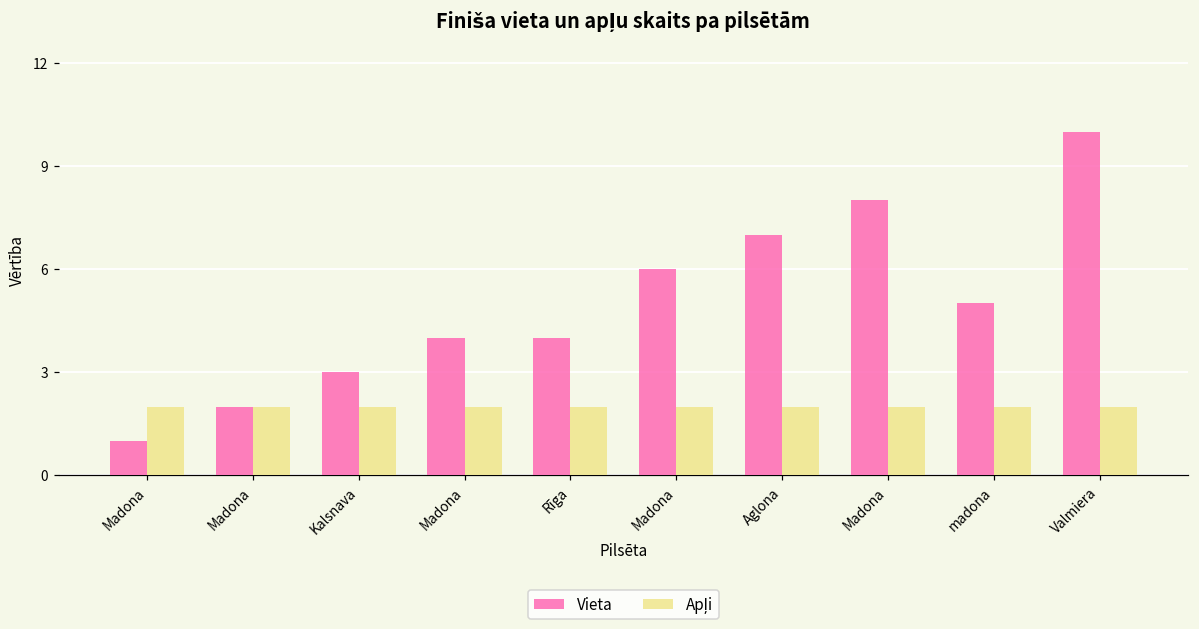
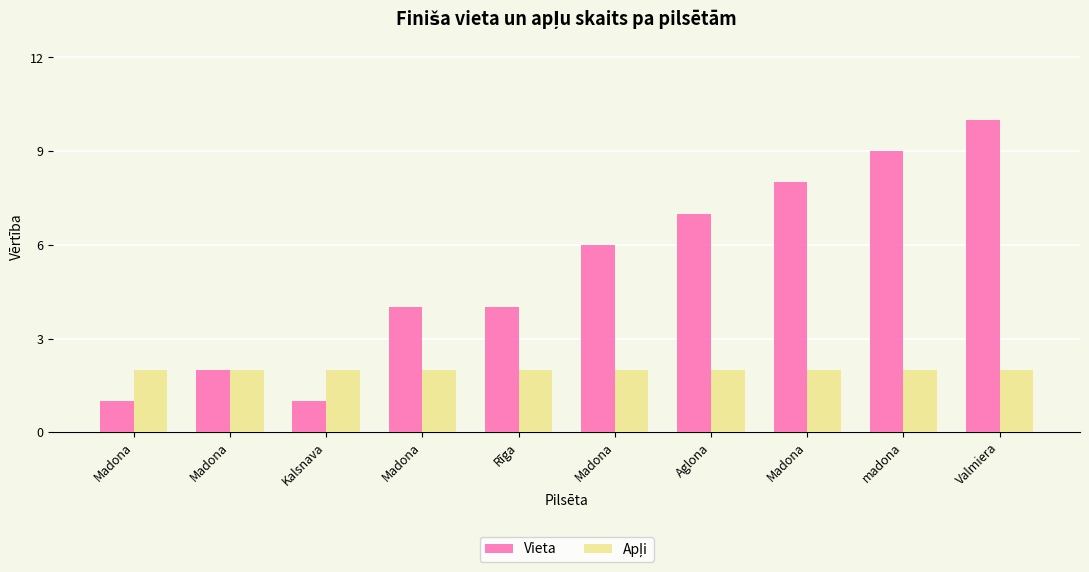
Vieta, Kalsnava: 3 -> 1
Vieta, madona: 5 -> 9
